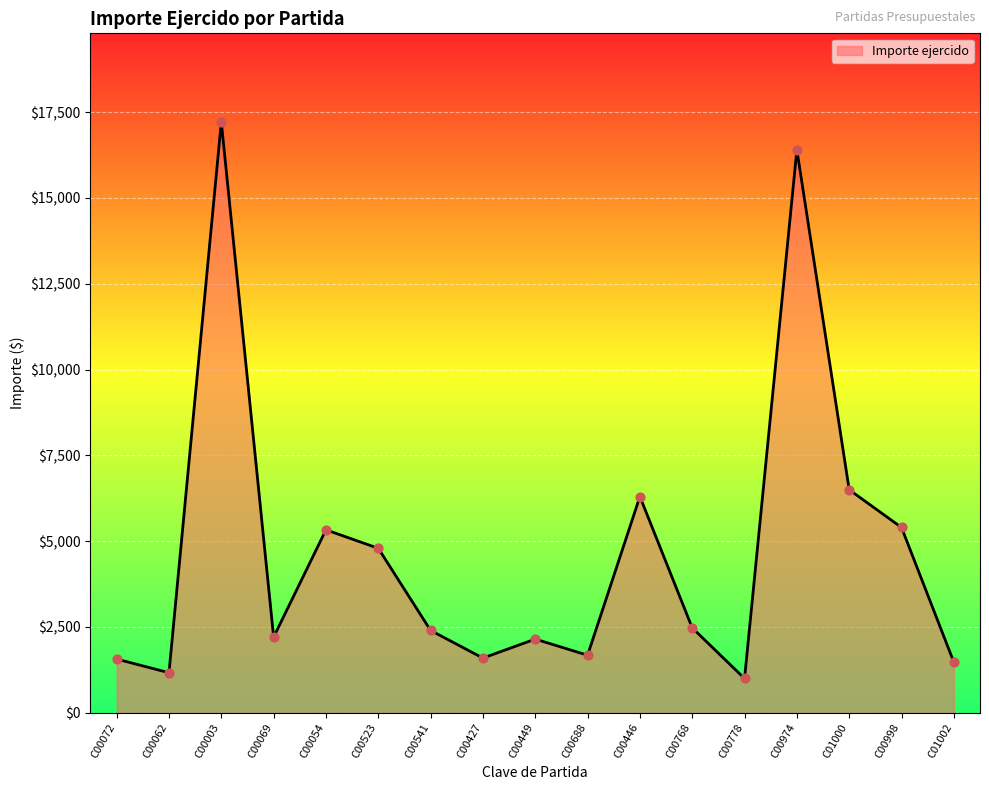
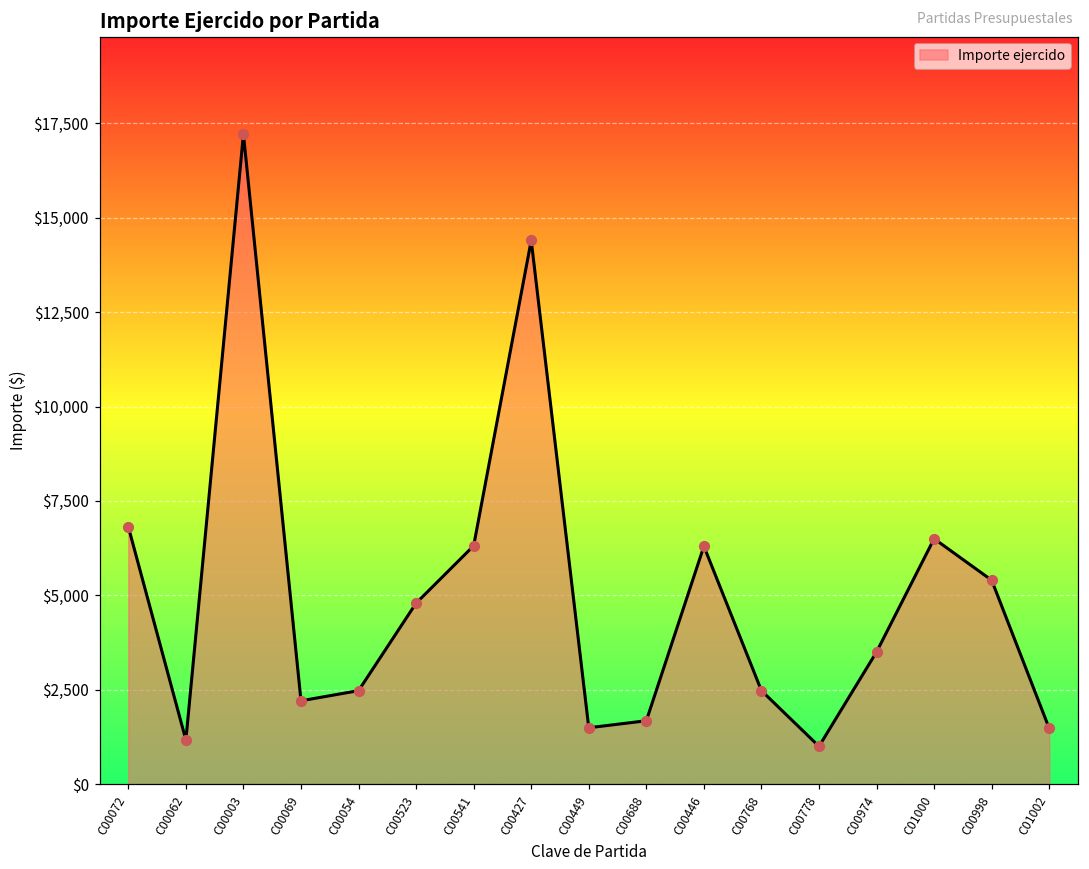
C00072: $1,600 -> $6,800
C00054: $5,300 -> $2,500
C00541: $2,400 -> $6,300
C00427: $1,600 -> $14,400
C00449: $2,100 -> $1,500
C00974: $16,400 -> $3,500
